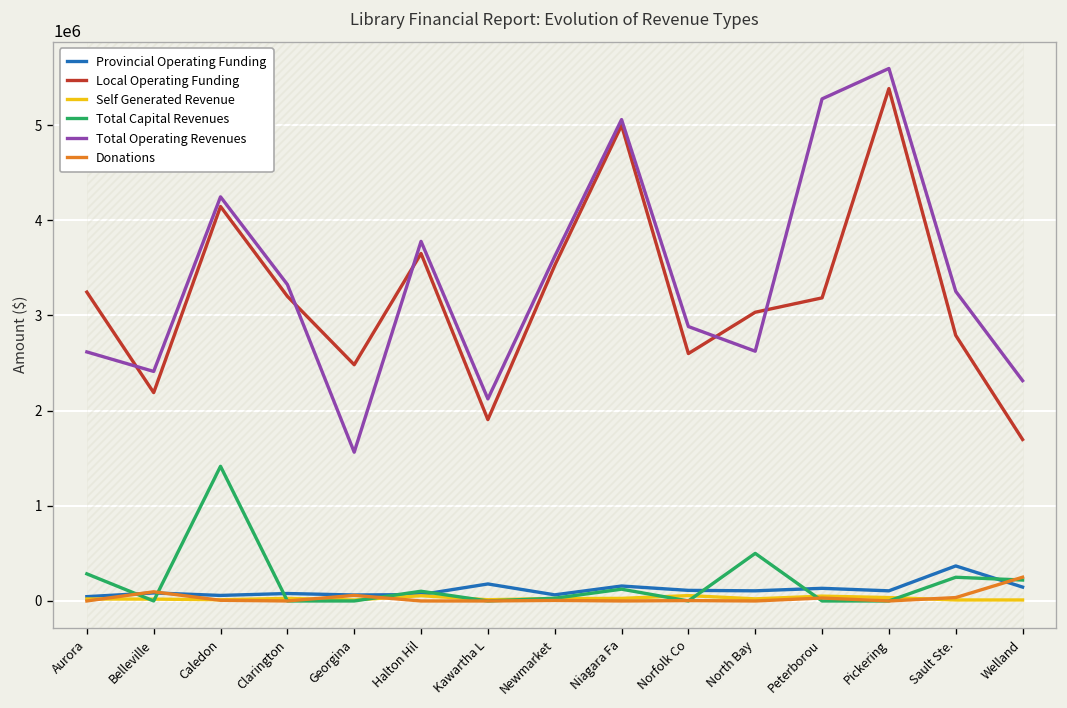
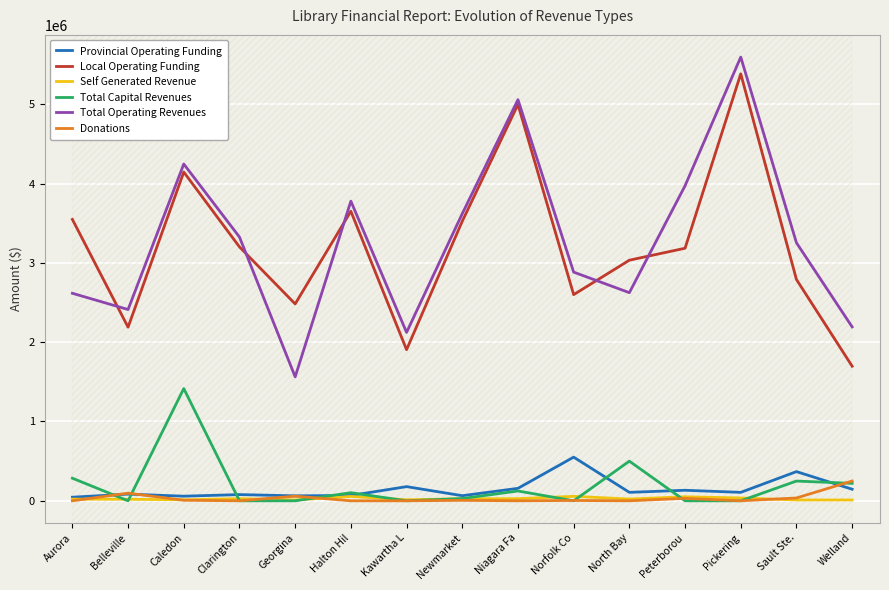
Local Operating Funding, Aurora: 3200000 -> 3500000
Provincial Operating Funding, Norfolk Co: 100000 -> 600000
Total Operating Revenues, Peterborou: 5300000 -> 4000000
Total Operating Revenues, Welland: 2300000 -> 2200000
